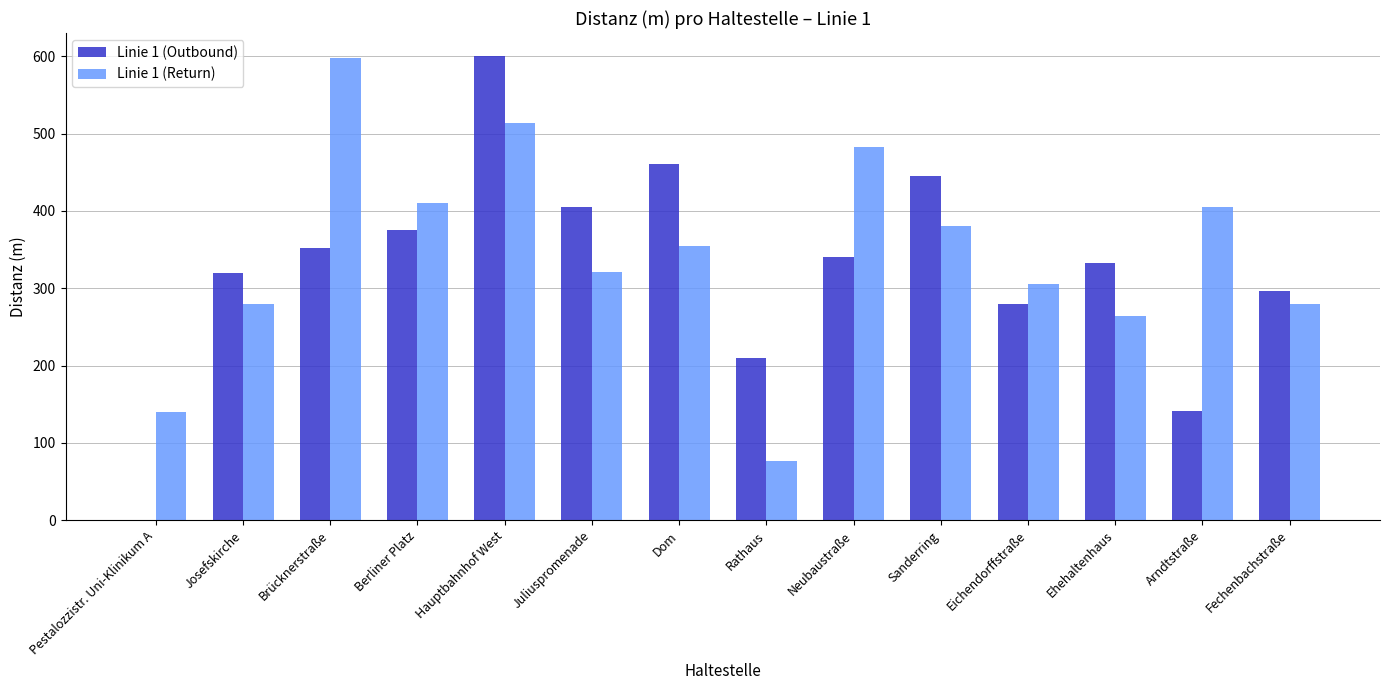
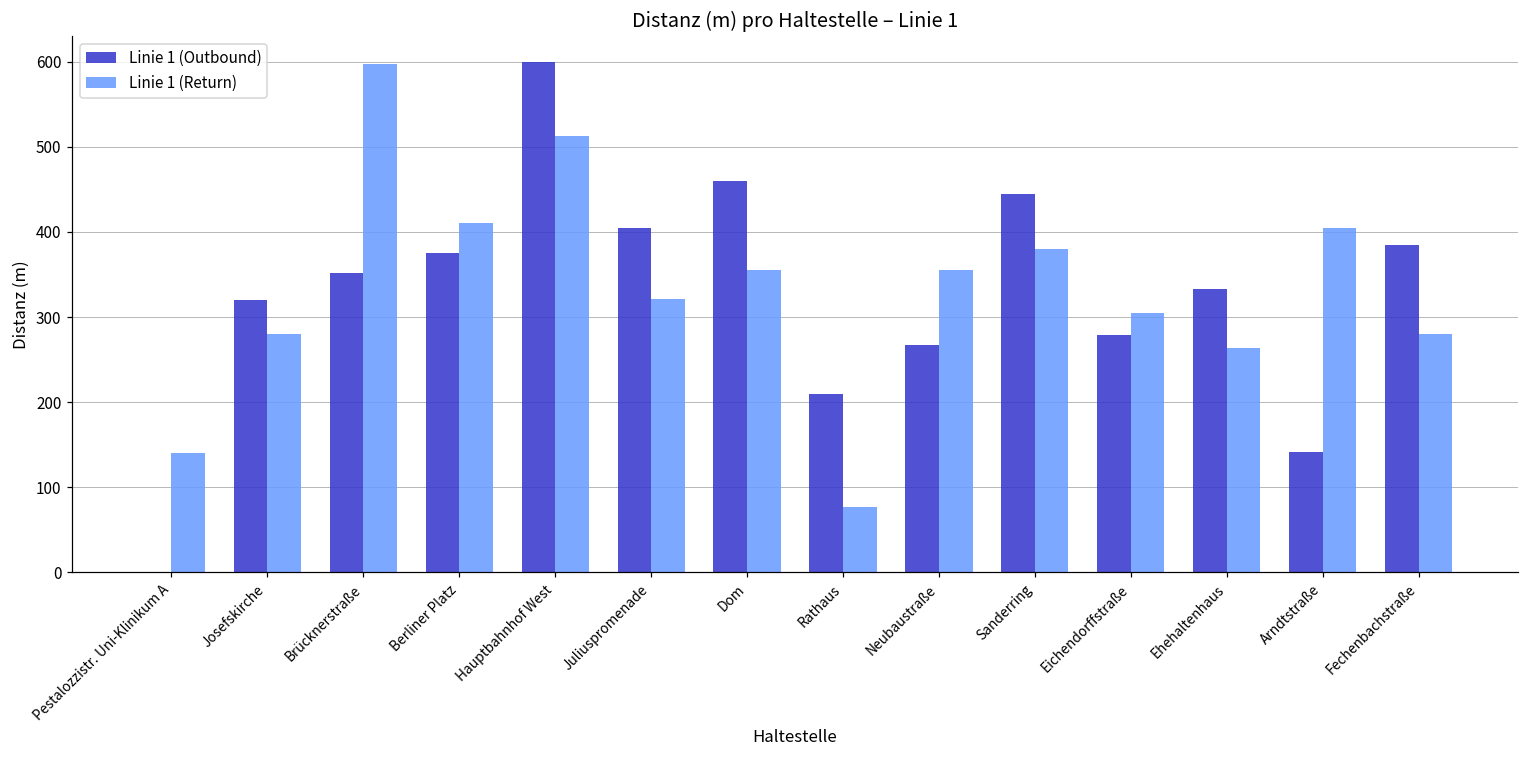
Linie 1 (Outbound), Neubaustraße: 340 -> 270
Linie 1 (Return), Neubaustraße: 480 -> 360
Linie 1 (Outbound), Fechenbachstraße: 300 -> 390
